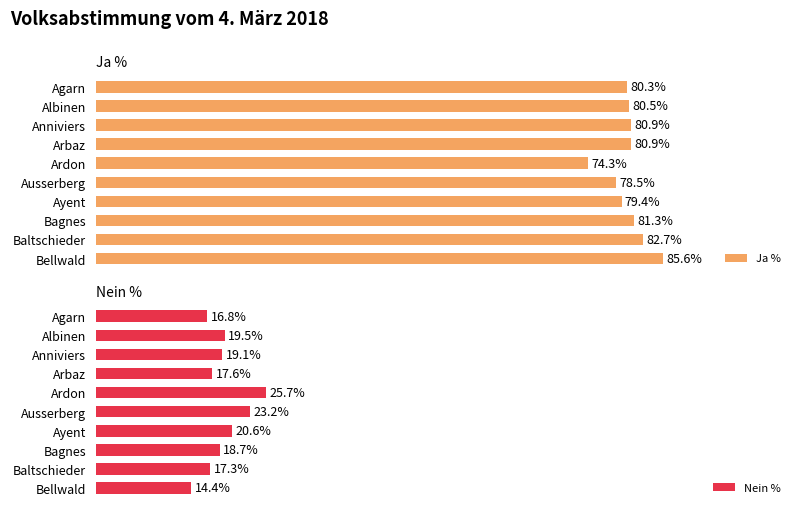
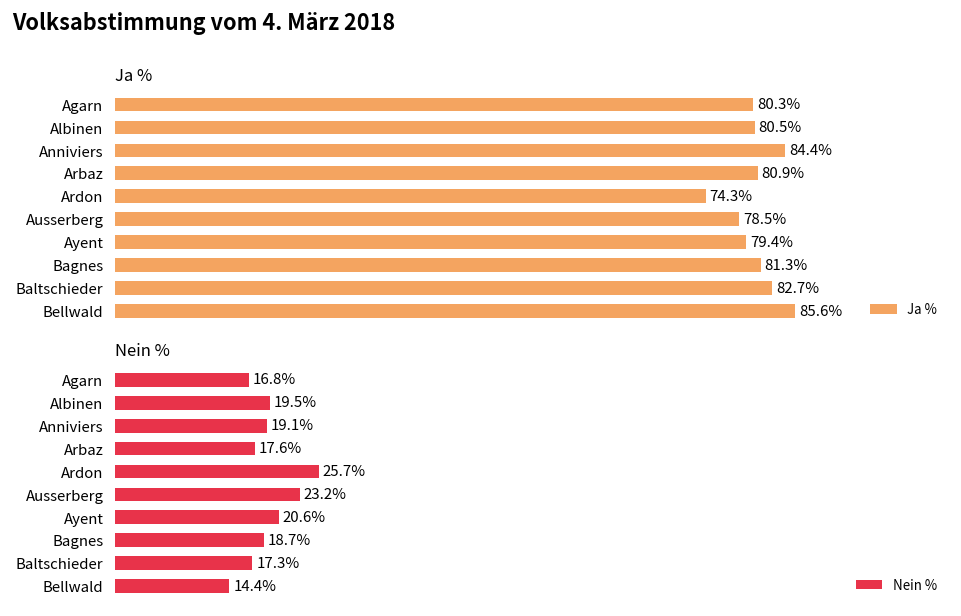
Ja %, Anniviers: 80.9% -> 84.4%
